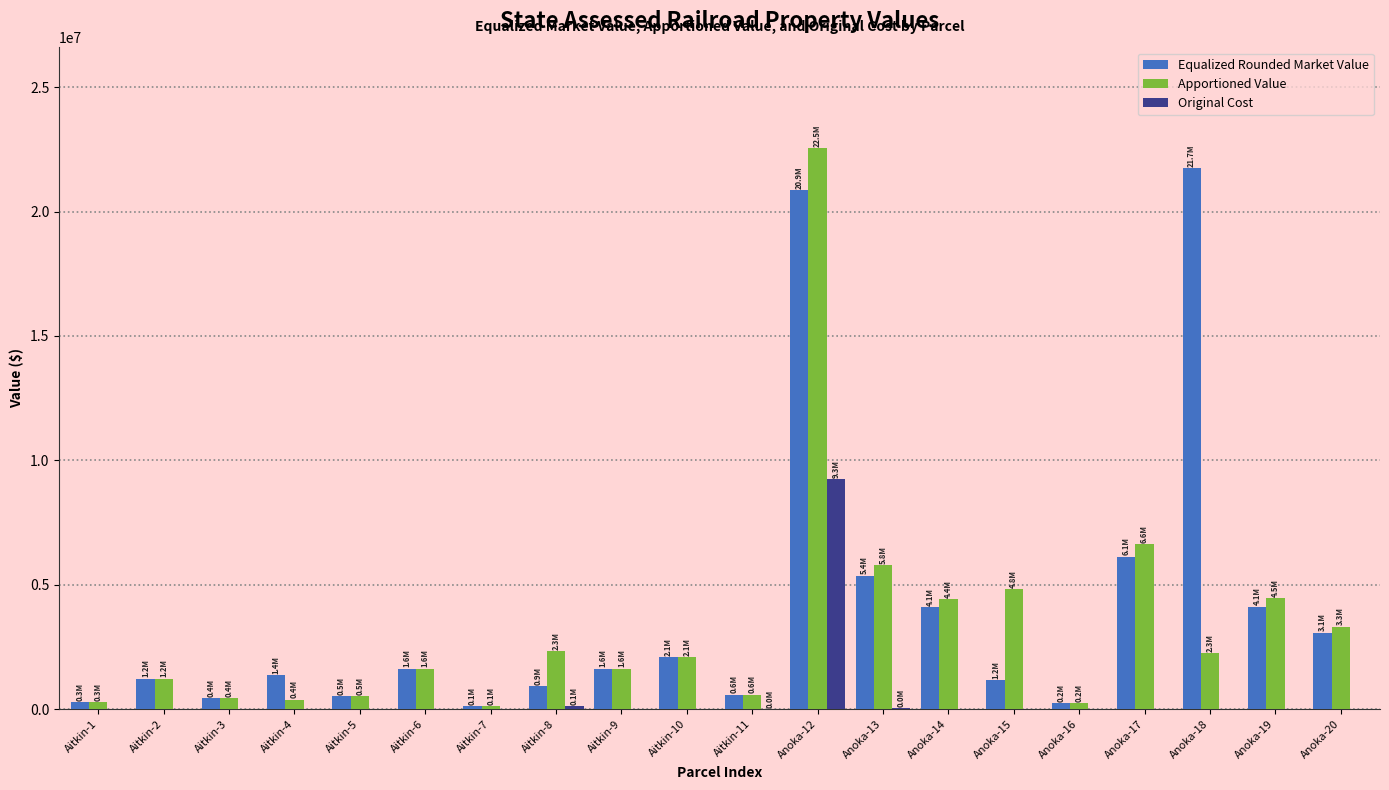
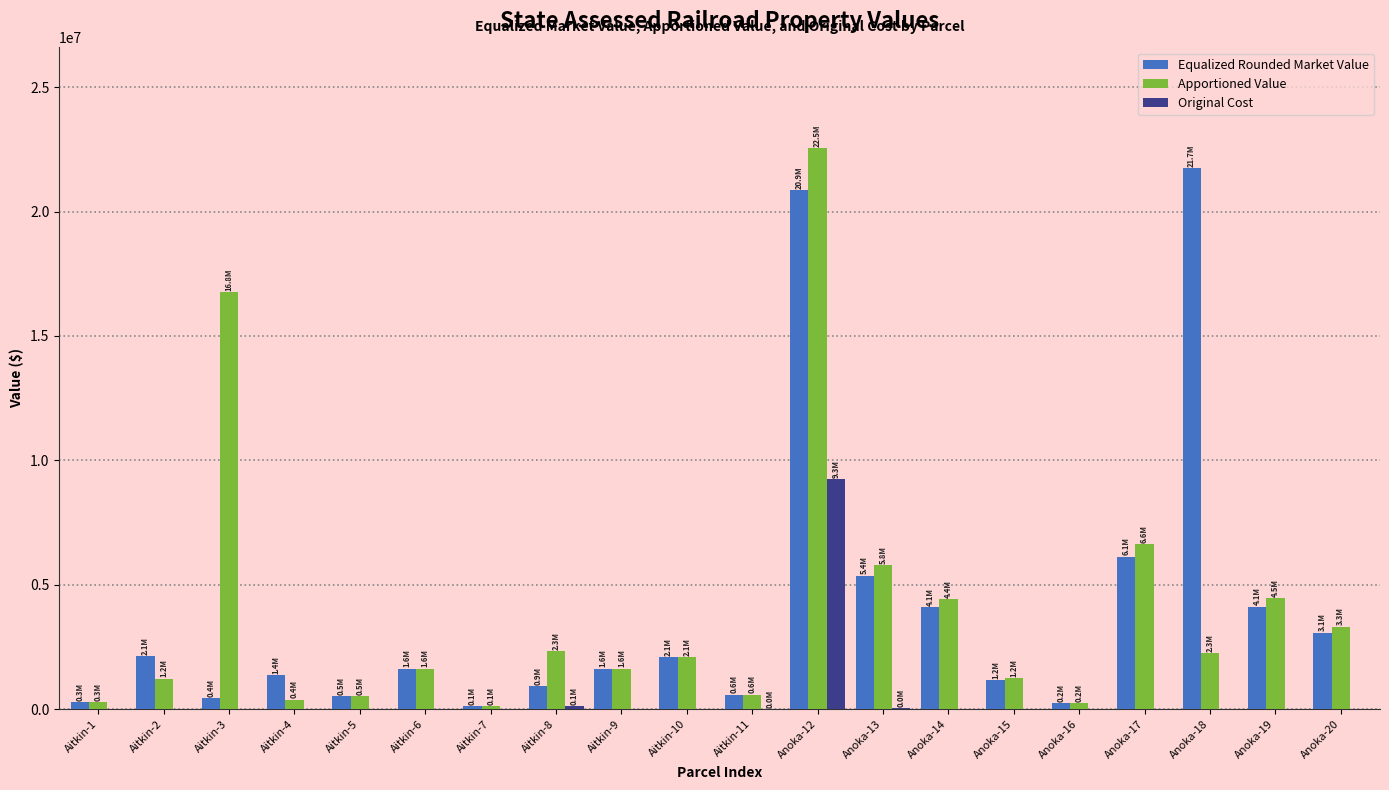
Equalized Rounded Market Value, Aitkin-2: 1.2M -> 2.1M
Apportioned Value, Aitkin-3: 0.4M -> 16.8M
Apportioned Value, Anoka-15: 4.8M -> 1.2M
